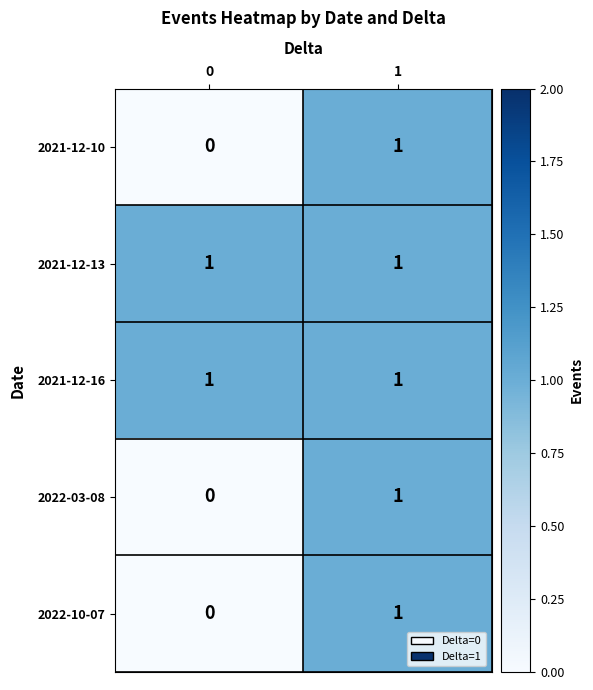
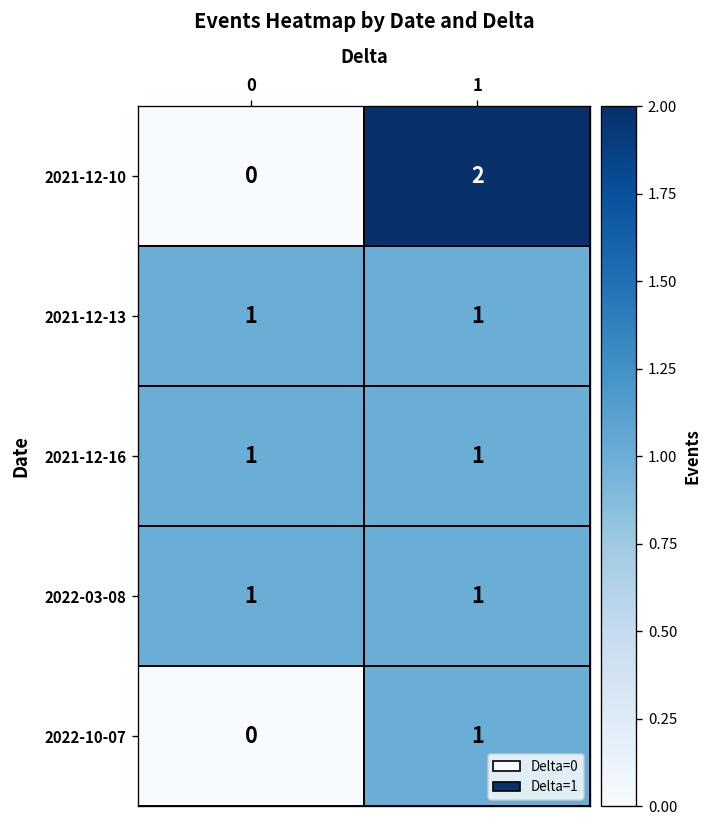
2021-12-10, 1: 1 -> 2
2022-03-08, 0: 0 -> 1
